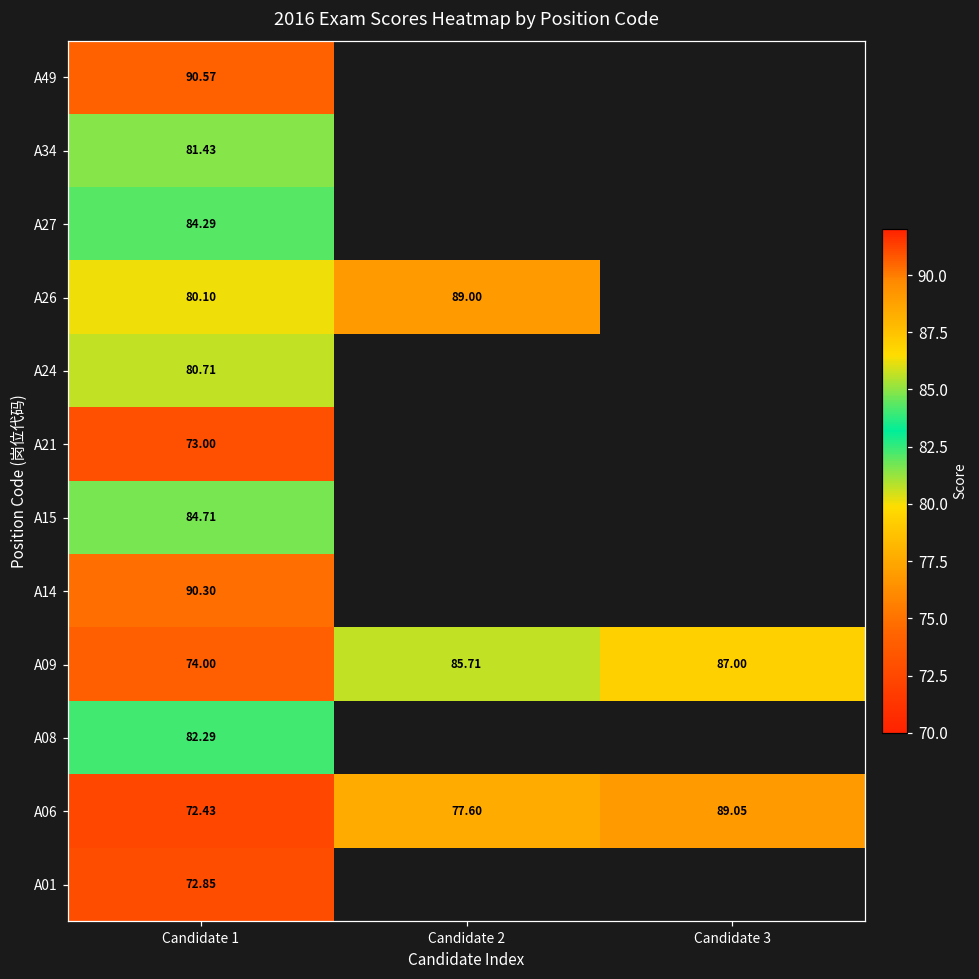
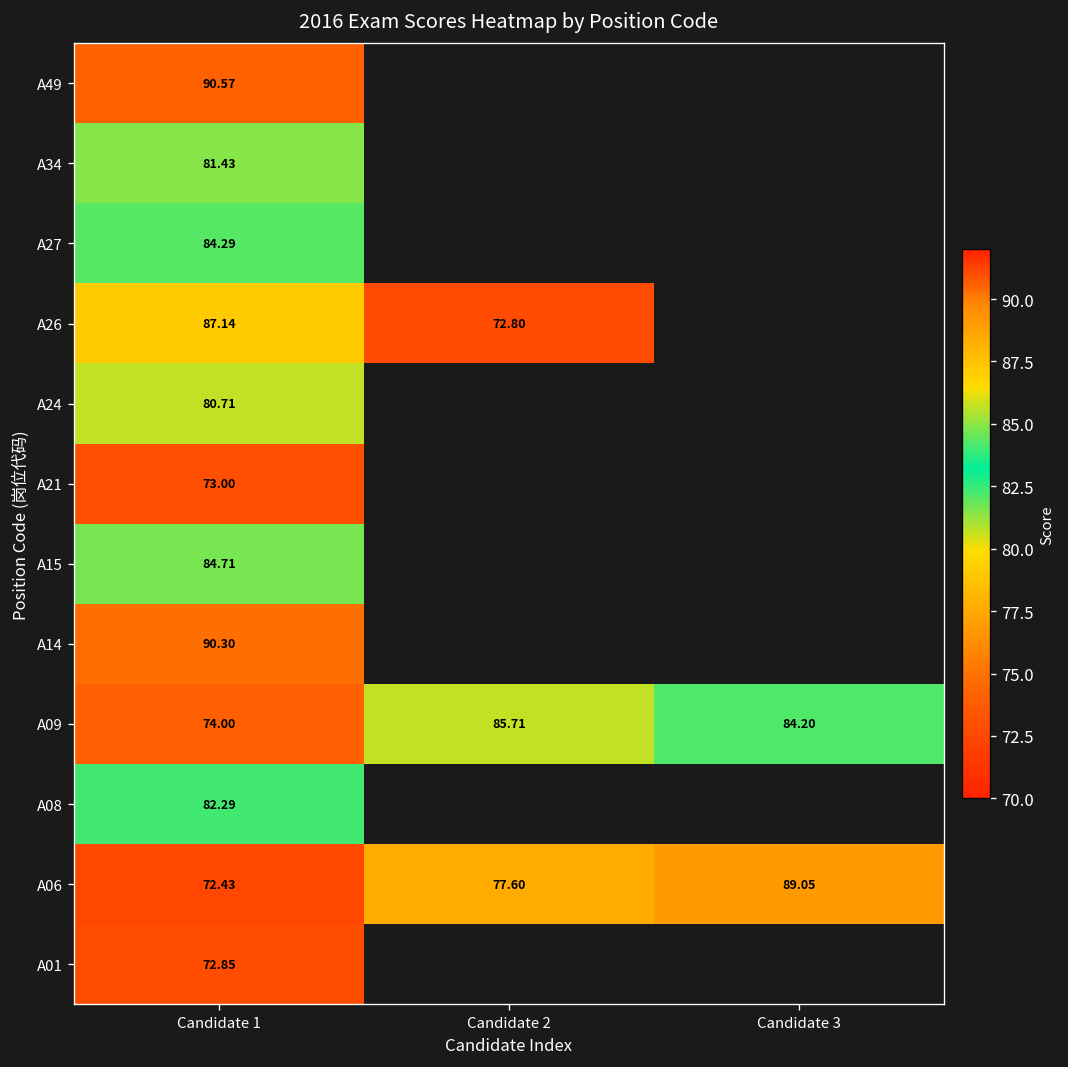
A26, Candidate 1: 80.10 -> 87.14
A26, Candidate 2: 89.00 -> 72.80
A09, Candidate 3: 87.00 -> 84.20
